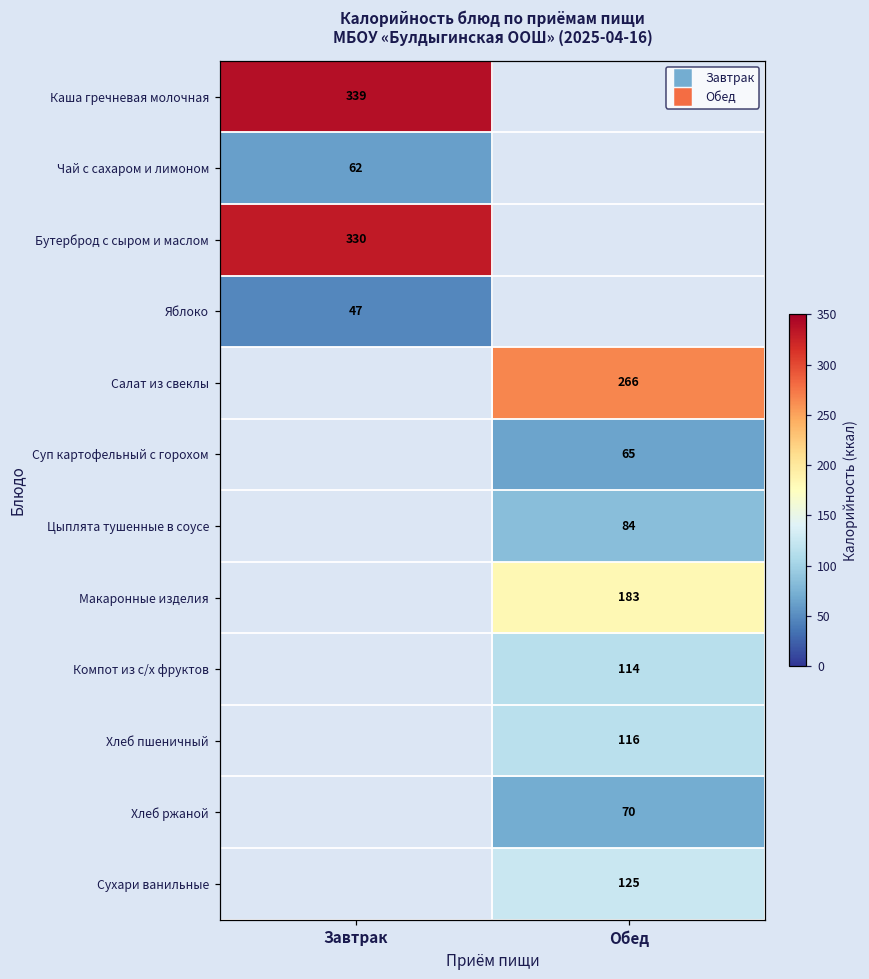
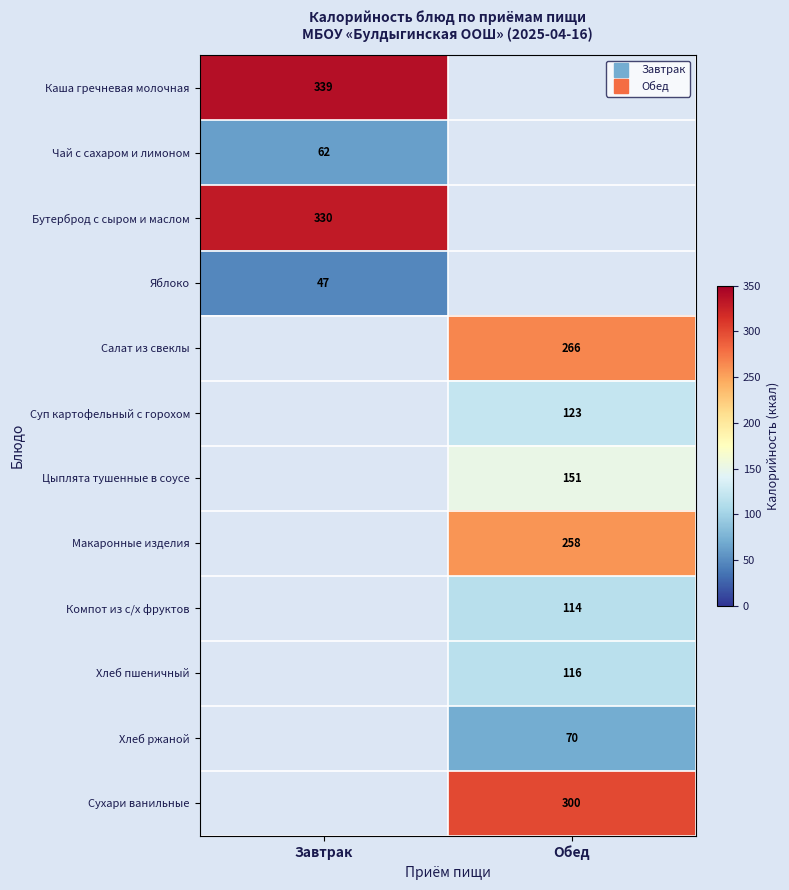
Суп картофельный с горохом, Обед: 65 -> 123
Цыплята тушенные в соусе, Обед: 84 -> 151
Макаронные изделия, Обед: 183 -> 258
Сухари ванильные, Обед: 125 -> 300
